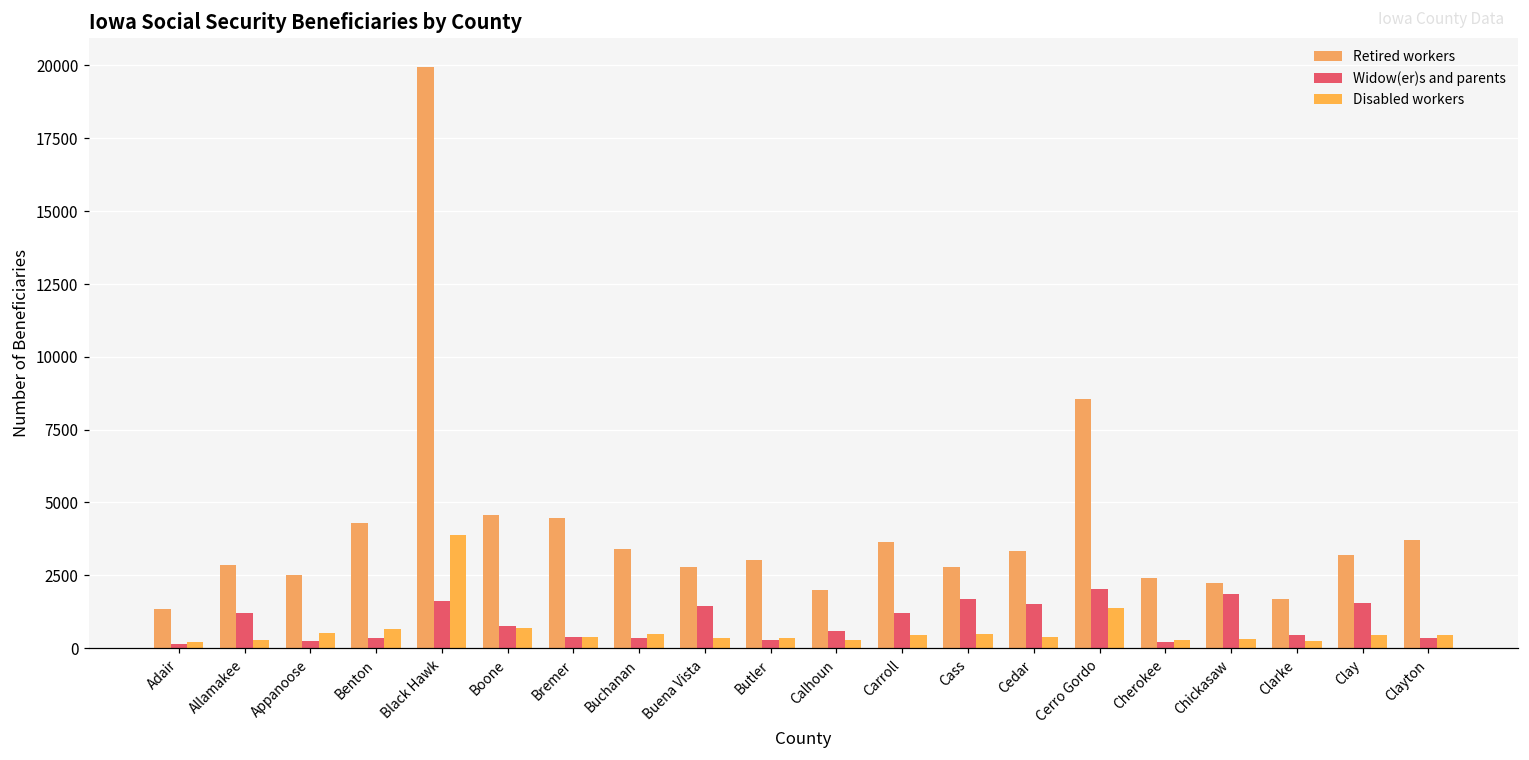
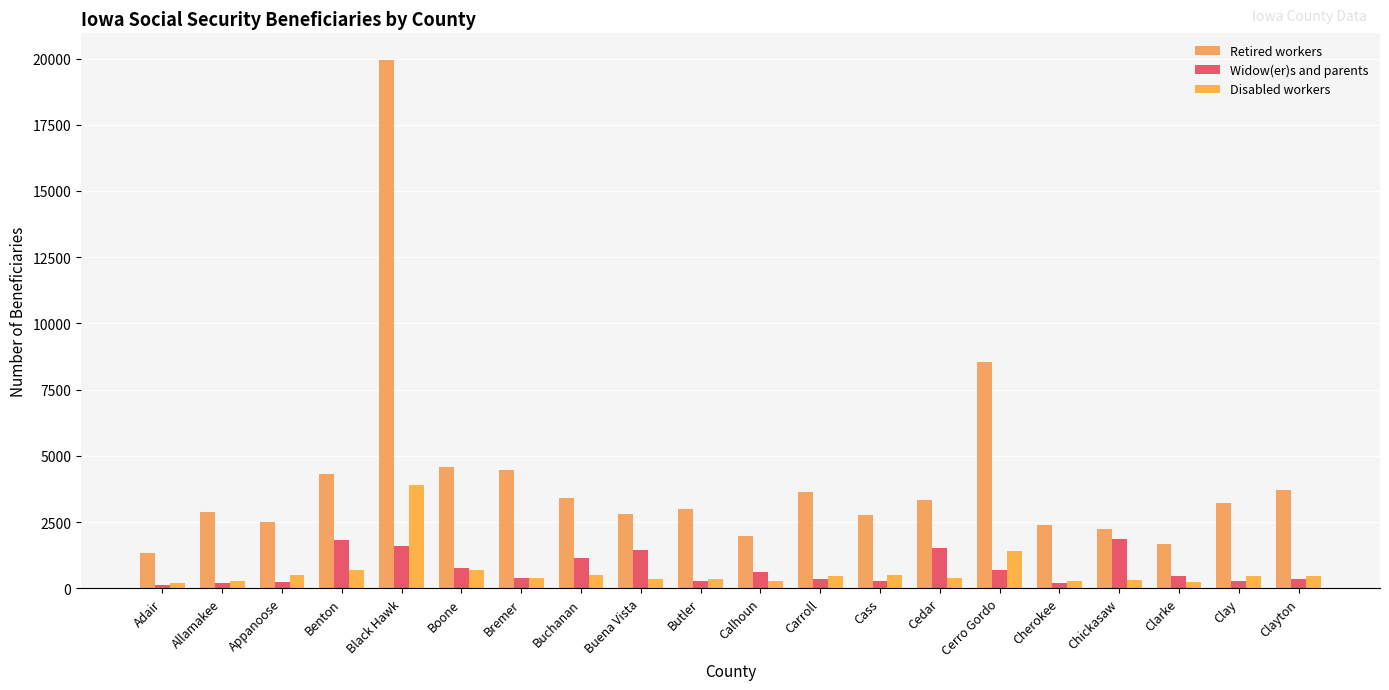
Widow(er)s and parents, Allamakee: 1200 -> 200
Widow(er)s and parents, Benton: 300 -> 1800
Widow(er)s and parents, Buchanan: 400 -> 1100
Widow(er)s and parents, Carroll: 1200 -> 400
Widow(er)s and parents, Cass: 1700 -> 300
Widow(er)s and parents, Cerro Gordo: 2000 -> 700
Widow(er)s and parents, Clay: 1600 -> 300
